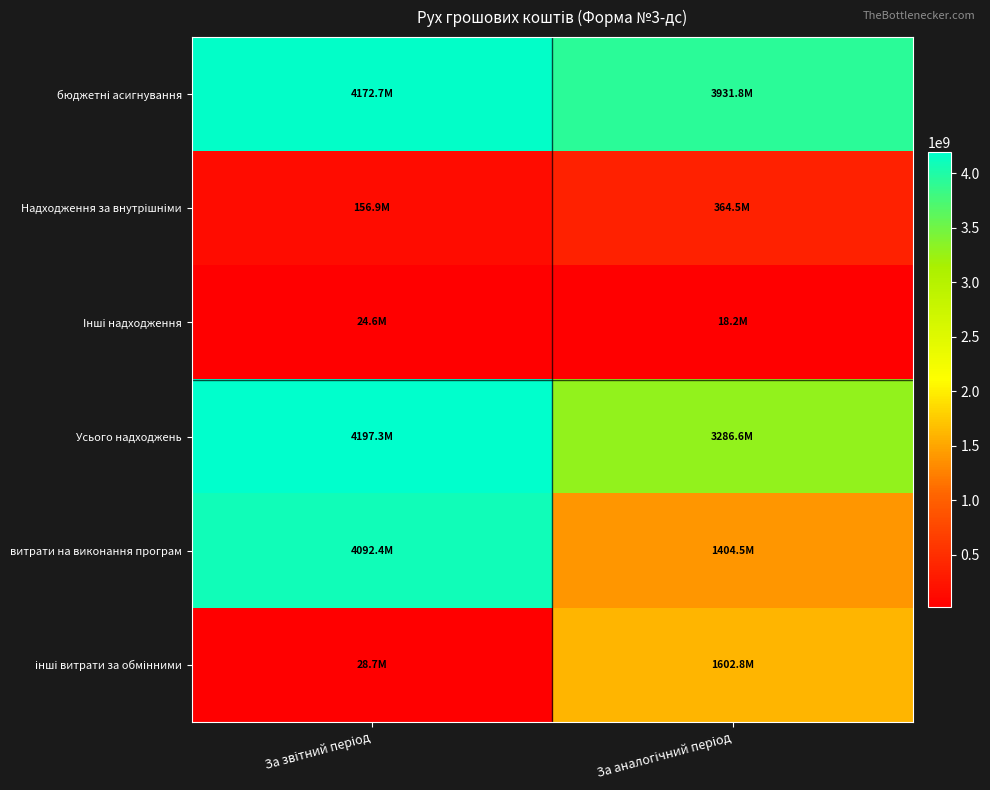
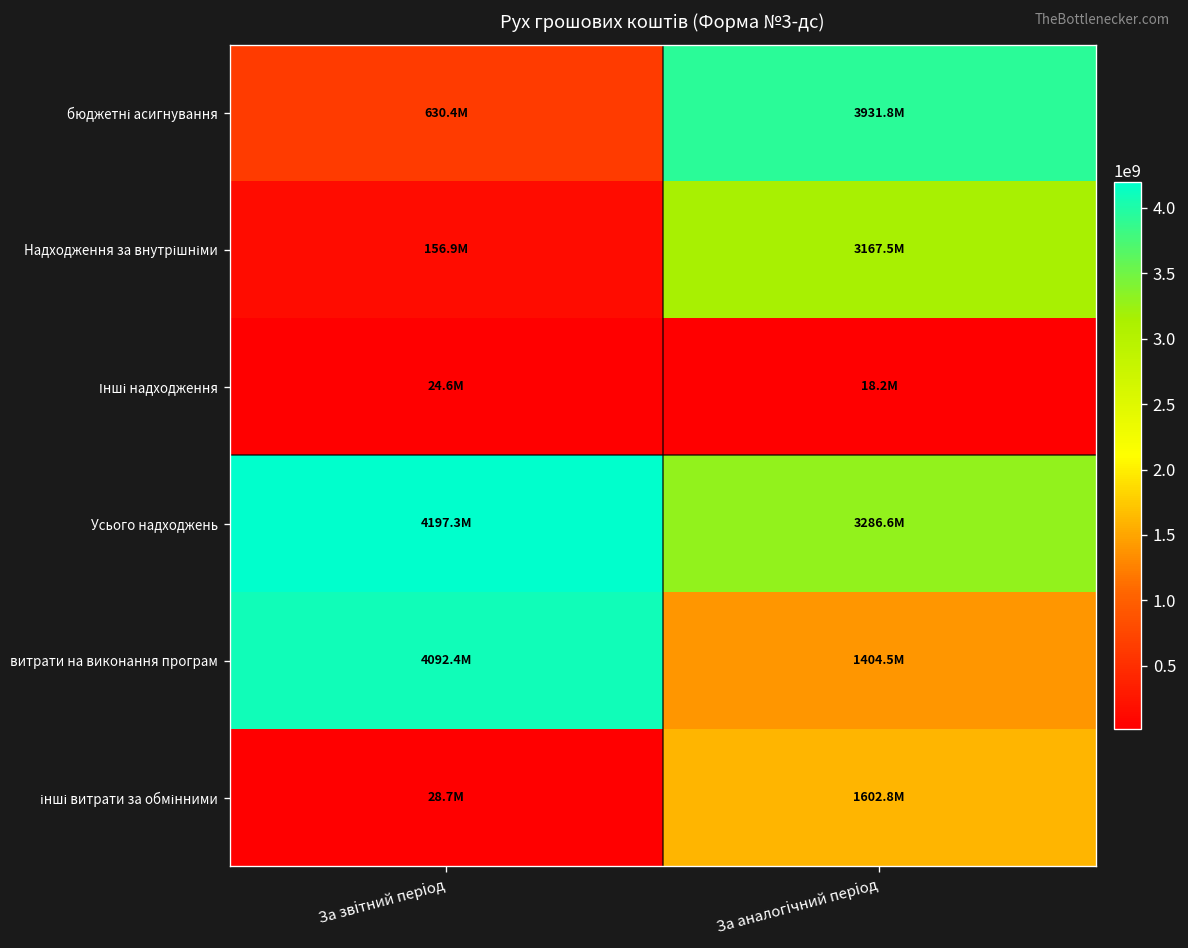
бюджетні асигнування, За звітний період: 4172.7M -> 630.4M
Надходження за внутрішніми, За аналогічний період: 364.5M -> 3167.5M
